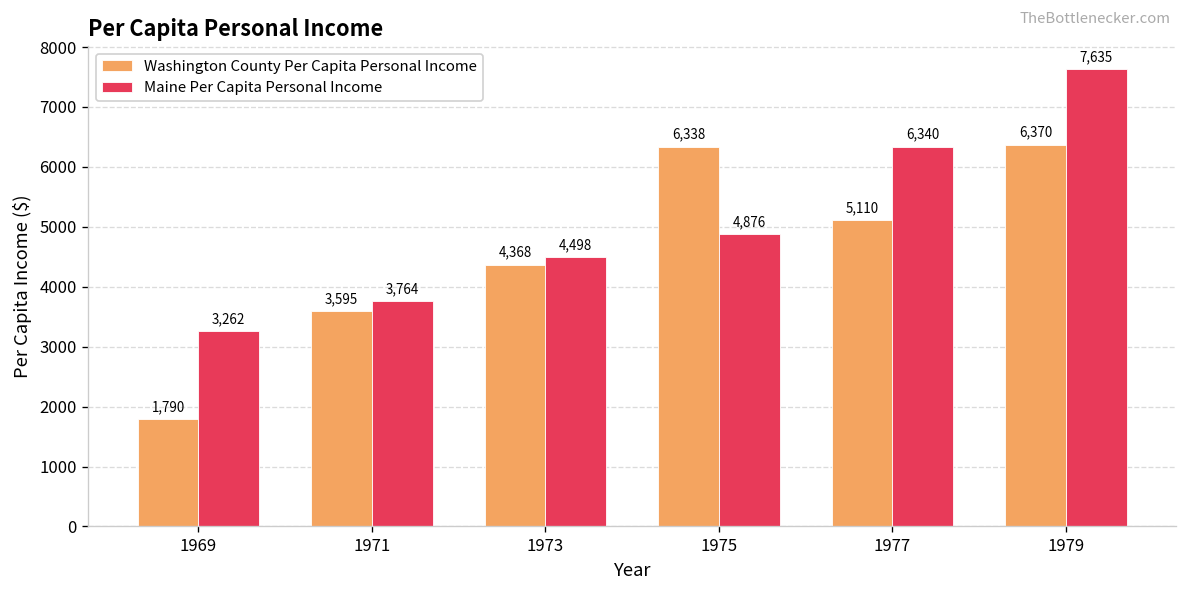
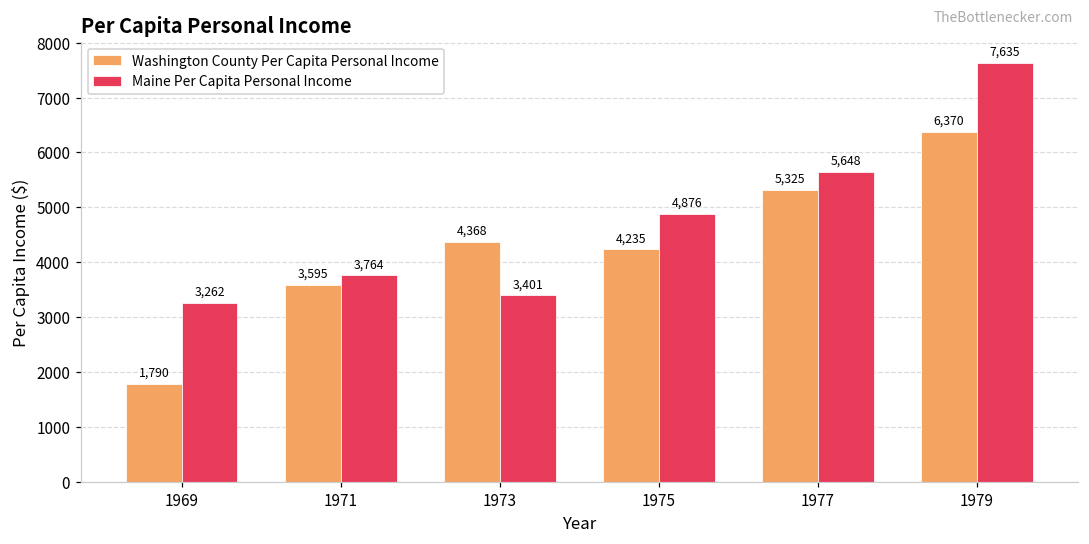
Maine Per Capita Personal Income, 1973: 4,498 -> 3,401
Washington County Per Capita Personal Income, 1975: 6,338 -> 4,235
Washington County Per Capita Personal Income, 1977: 5,110 -> 5,325
Maine Per Capita Personal Income, 1977: 6,340 -> 5,648
